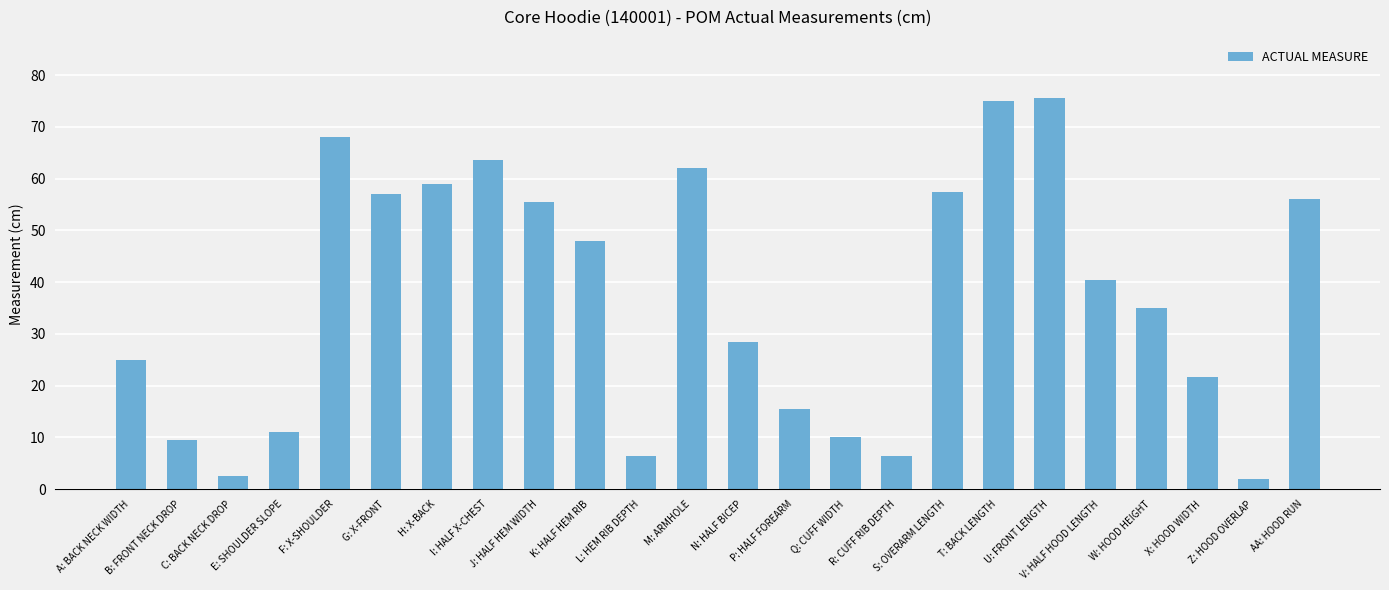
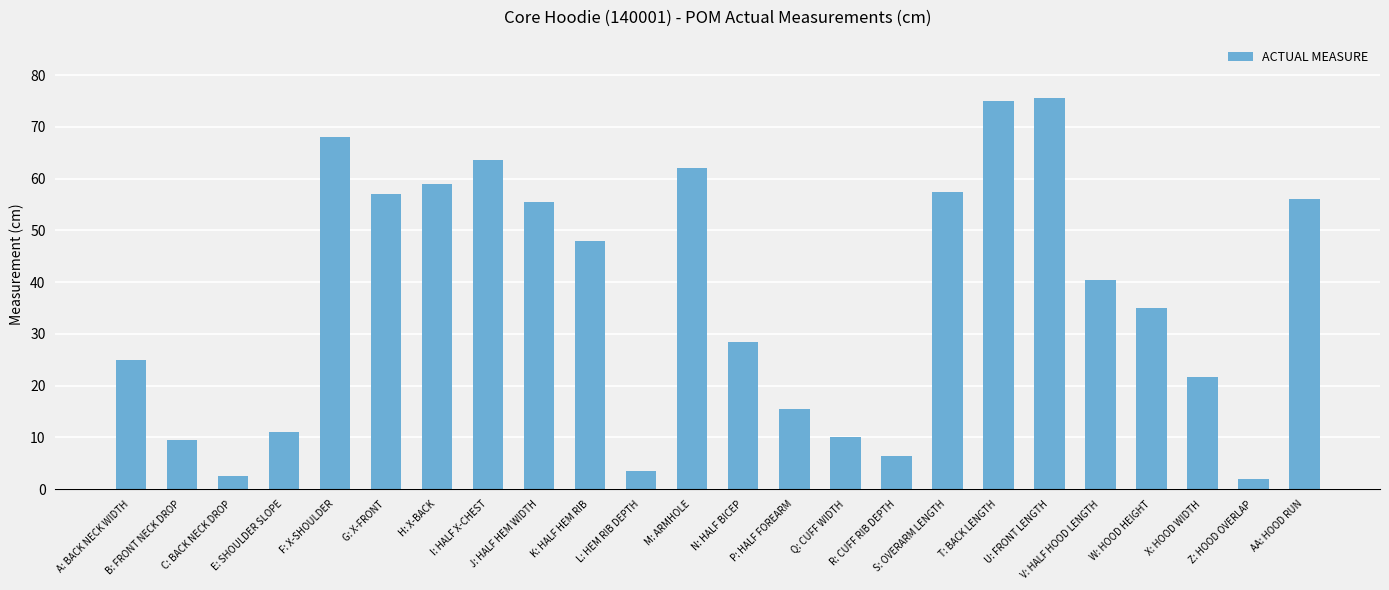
L: HEM RIB DEPTH: 7 -> 4
